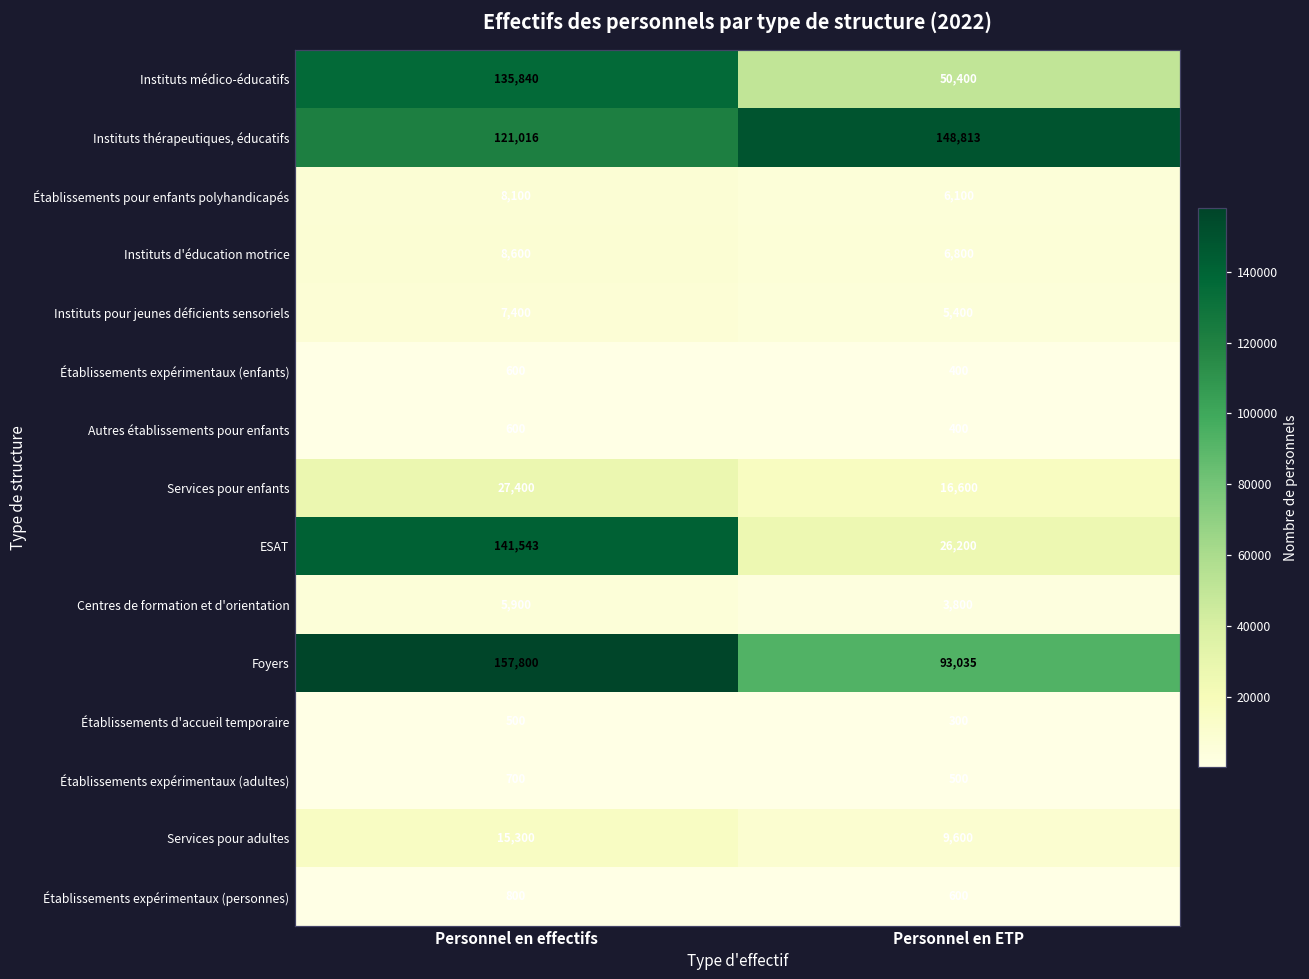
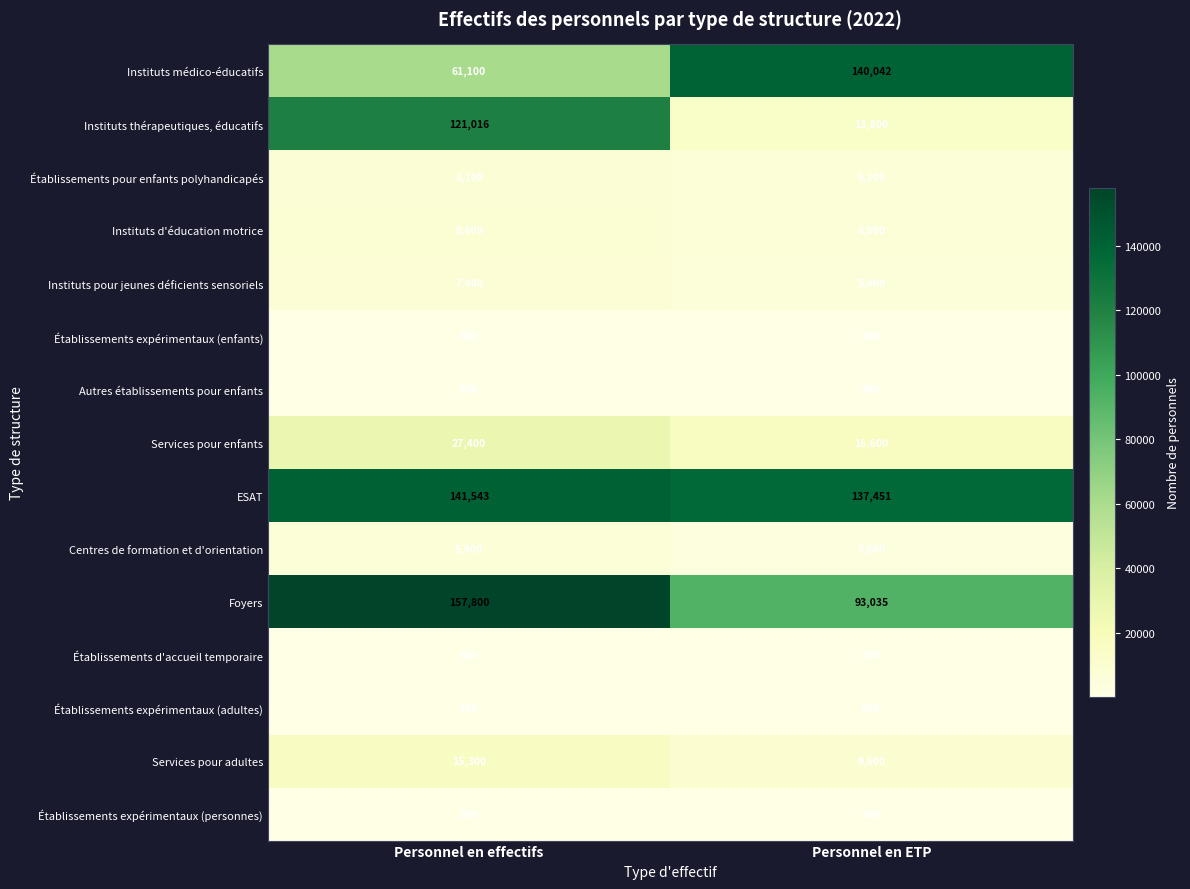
Instituts médico-éducatifs, Personnel en effectifs: 135,840 -> 61,100
Instituts médico-éducatifs, Personnel en ETP: 50,400 -> 140,042
Instituts thérapeutiques, éducatifs, Personnel en ETP: 148,813 -> 13,800
ESAT, Personnel en ETP: 26,200 -> 137,451
